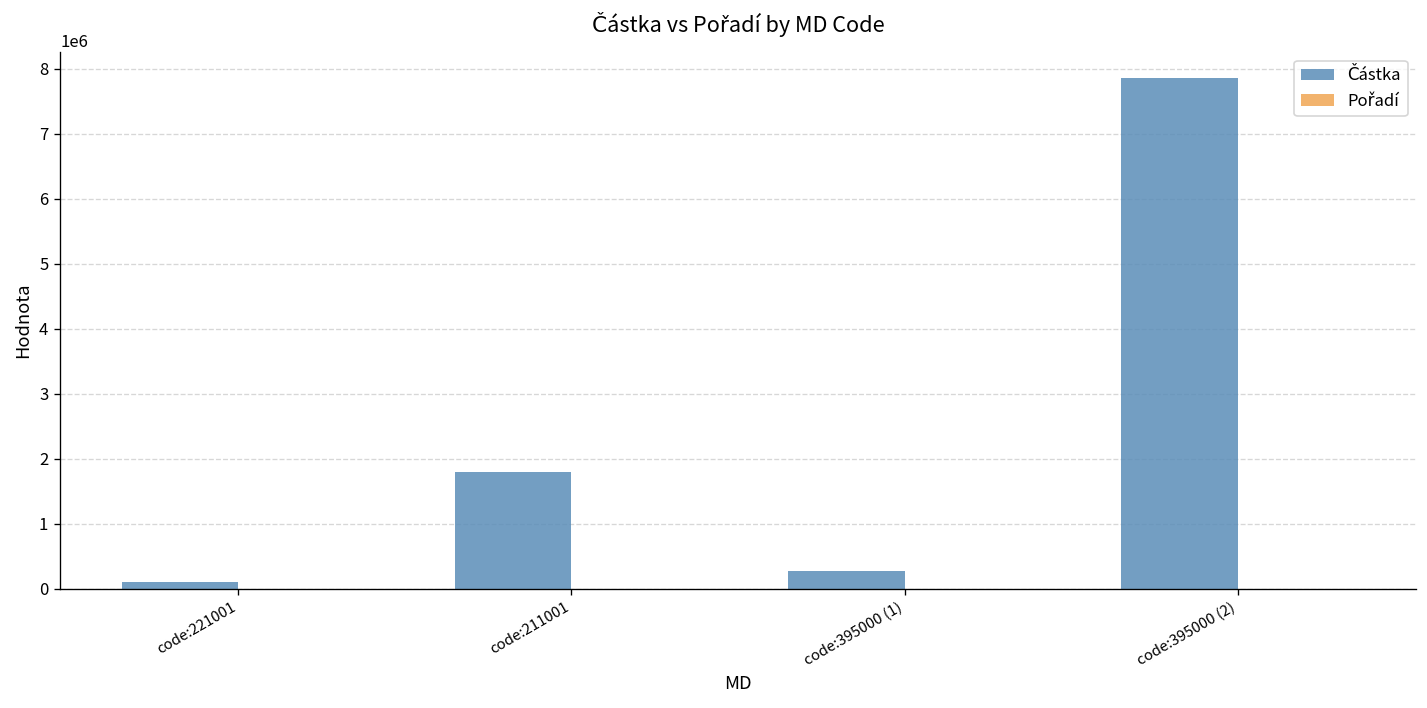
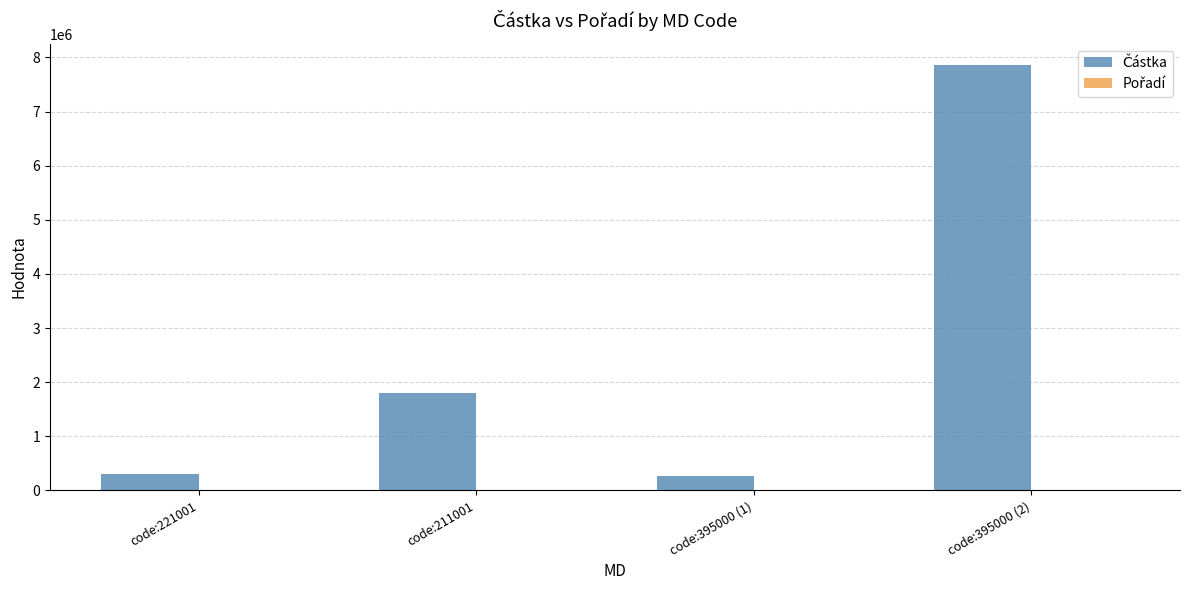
Částka, code:221001: 100000 -> 300000
